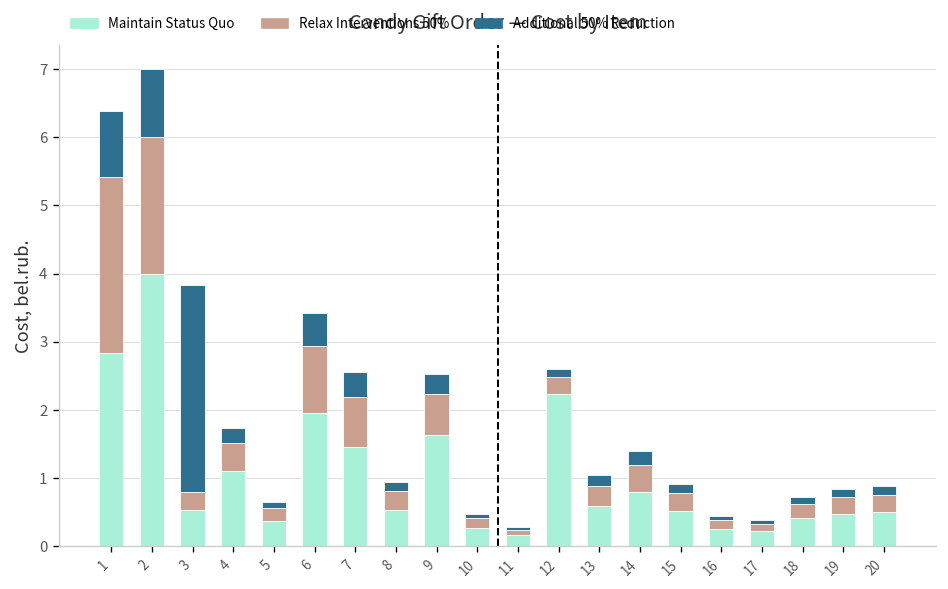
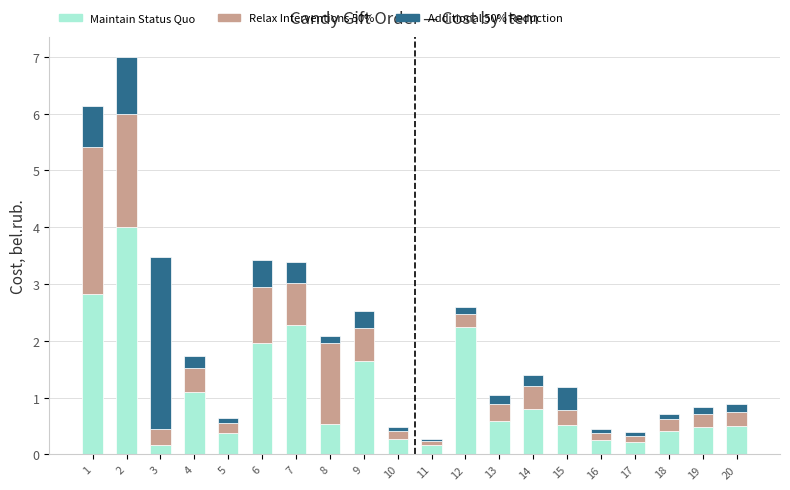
Additional 50% Reduction, 1: 1.0 -> 0.7
Maintain Status Quo, 3: 0.5 -> 0.2
Maintain Status Quo, 7: 1.5 -> 2.3
Relax Interventions 50%, 8: 0.3 -> 1.4
Additional 50% Reduction, 15: 0.1 -> 0.4
